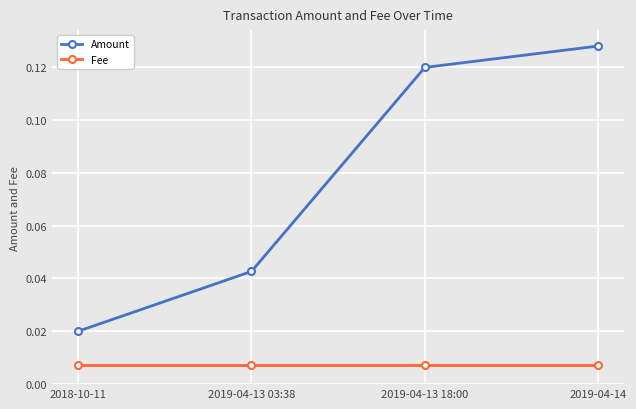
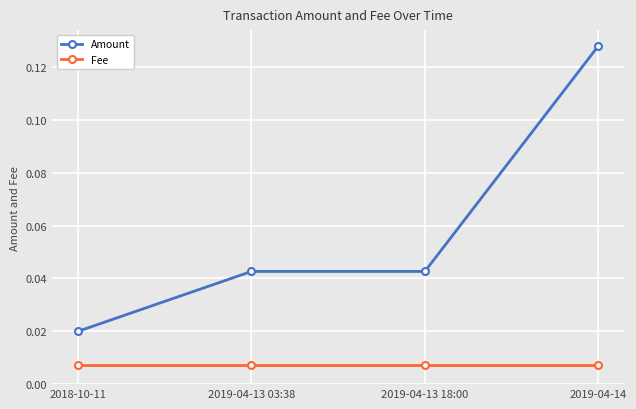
Amount, 2019-04-13 18:00: 0.120 -> 0.043
